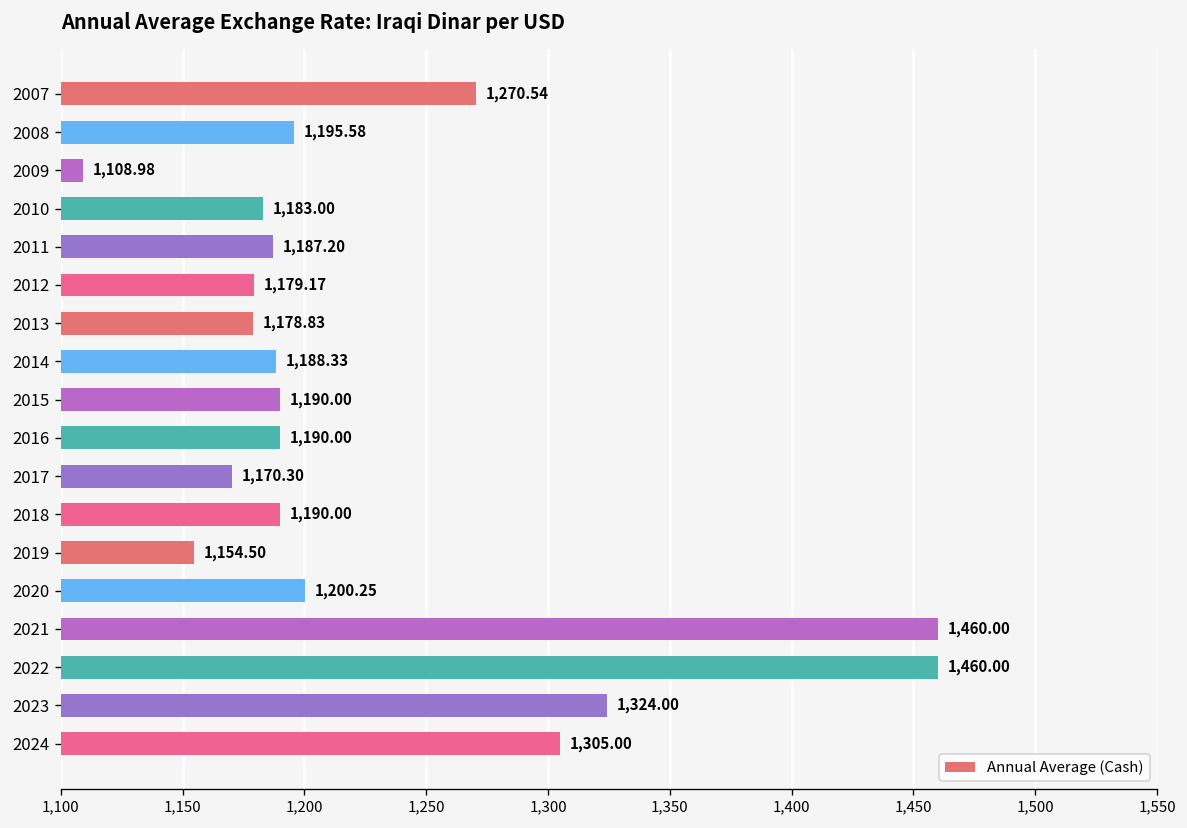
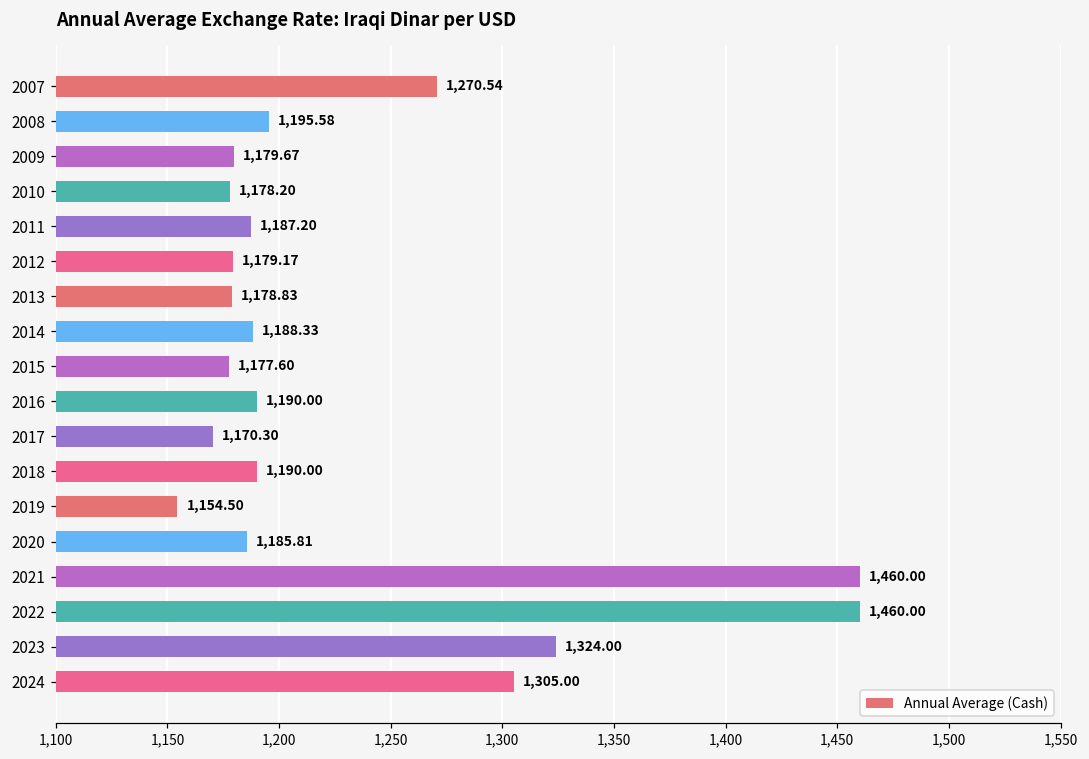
2009: 1,108.98 -> 1,179.67
2010: 1,183.00 -> 1,178.20
2015: 1,190.00 -> 1,177.60
2020: 1,200.25 -> 1,185.81
